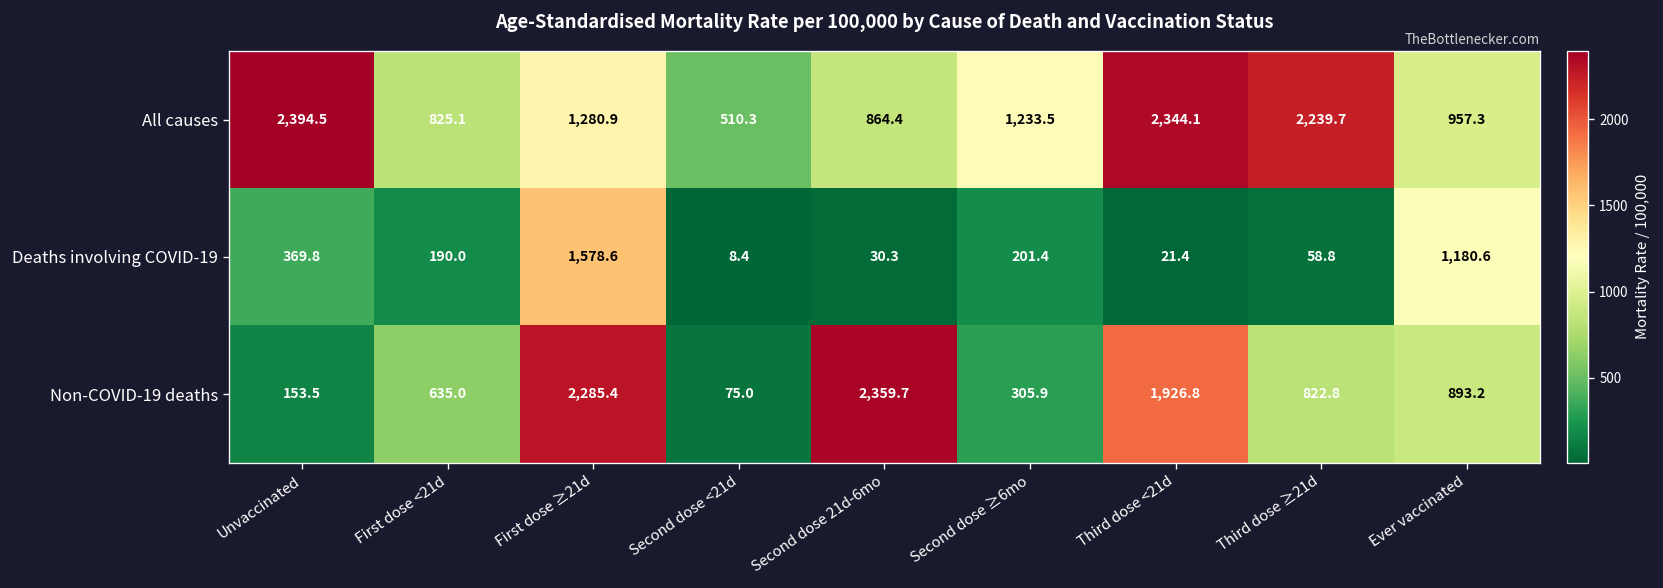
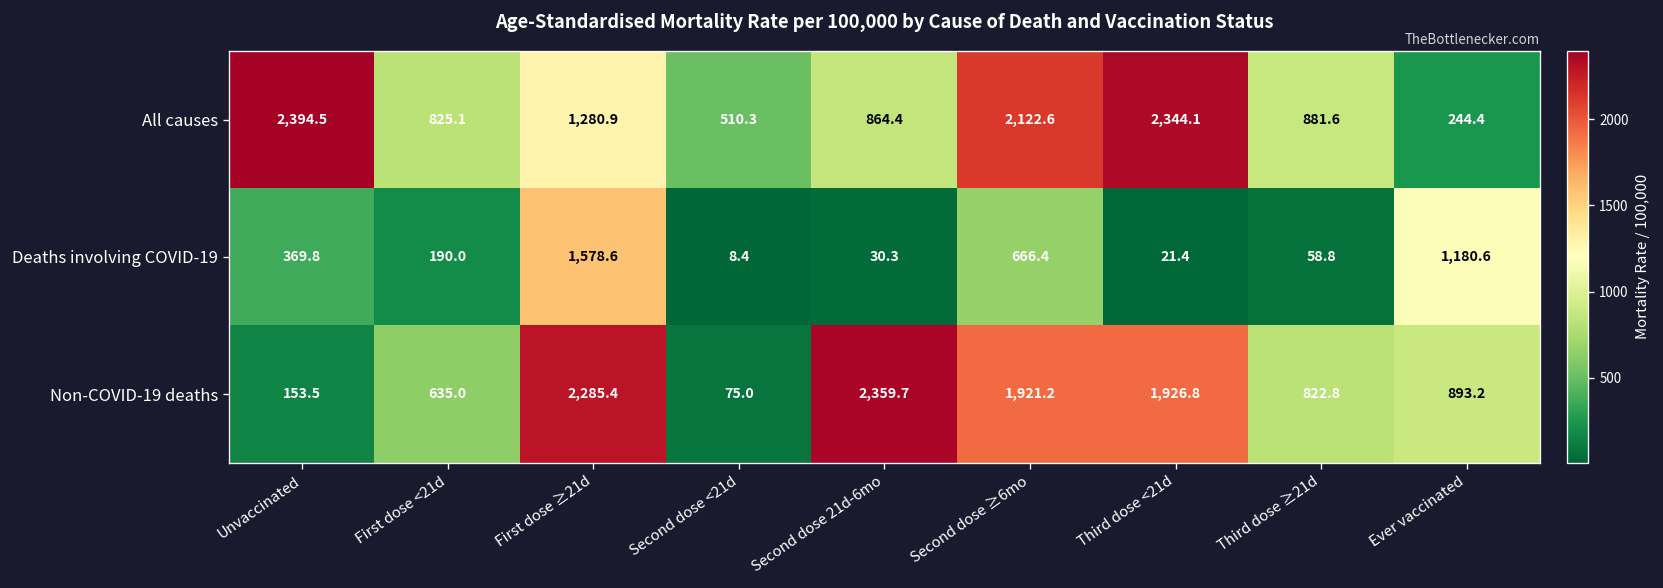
All causes, Second dose ≥6mo: 1,233.5 -> 2,122.6
All causes, Third dose ≥21d: 2,239.7 -> 881.6
All causes, Ever vaccinated: 957.3 -> 244.4
Deaths involving COVID-19, Second dose ≥6mo: 201.4 -> 666.4
Non-COVID-19 deaths, Second dose ≥6mo: 305.9 -> 1,921.2
